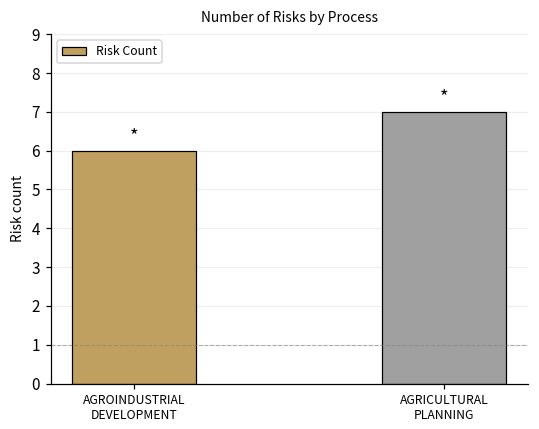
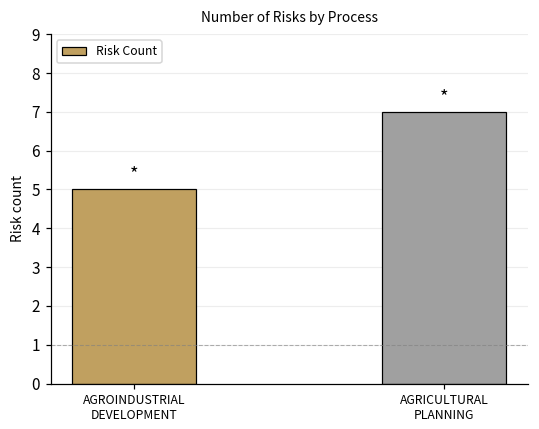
AGROINDUSTRIAL DEVELOPMENT: 6 -> 5
